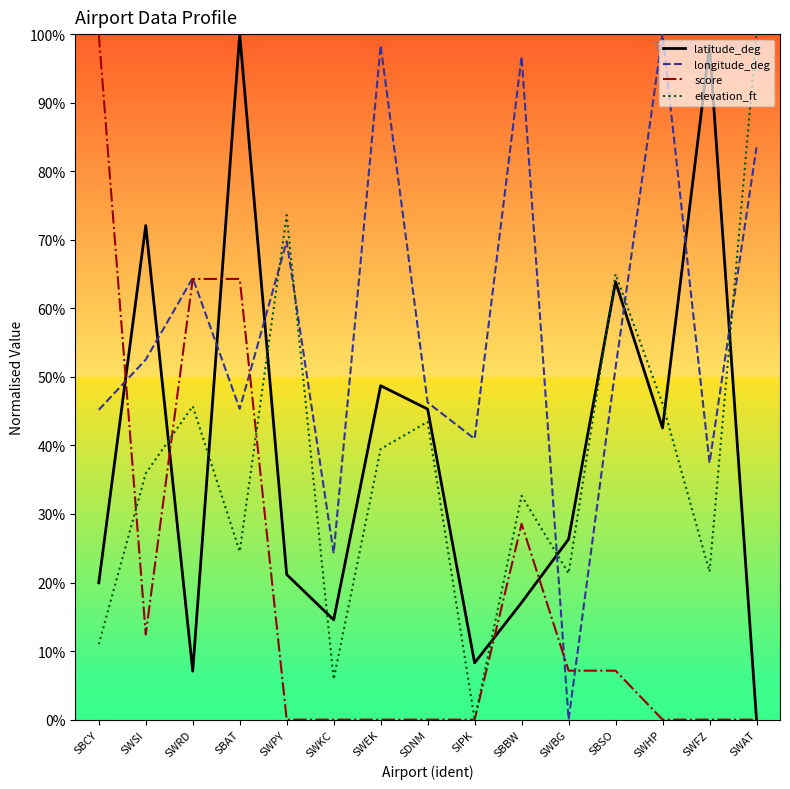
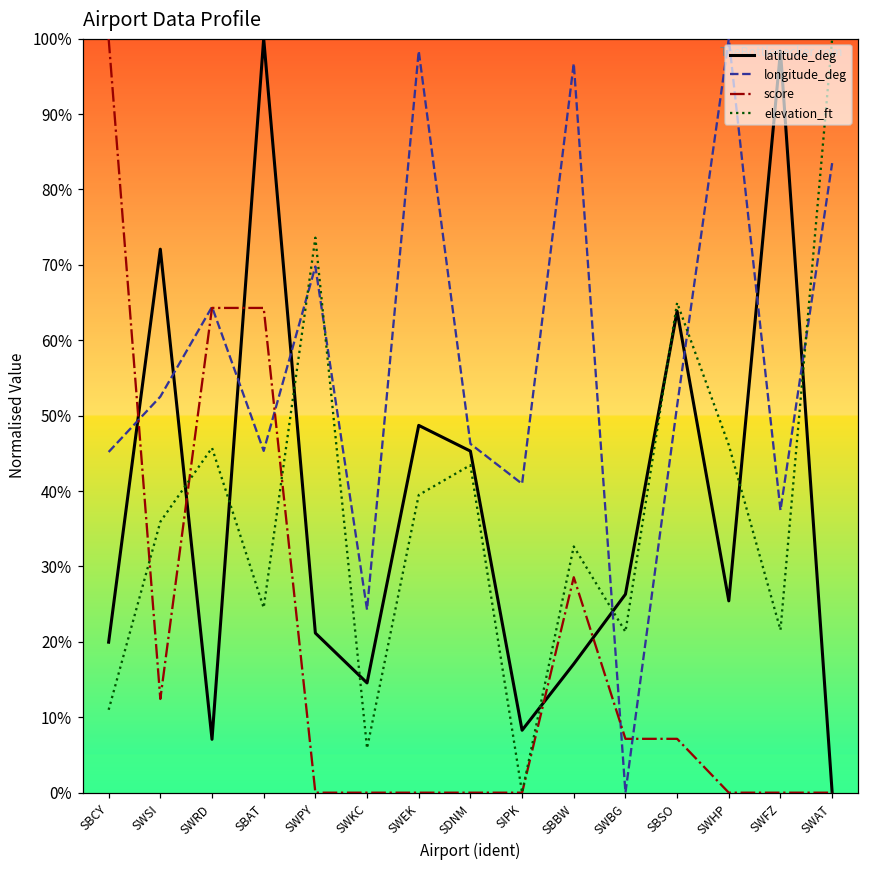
latitude_deg, SWHP: 43% -> 25%
